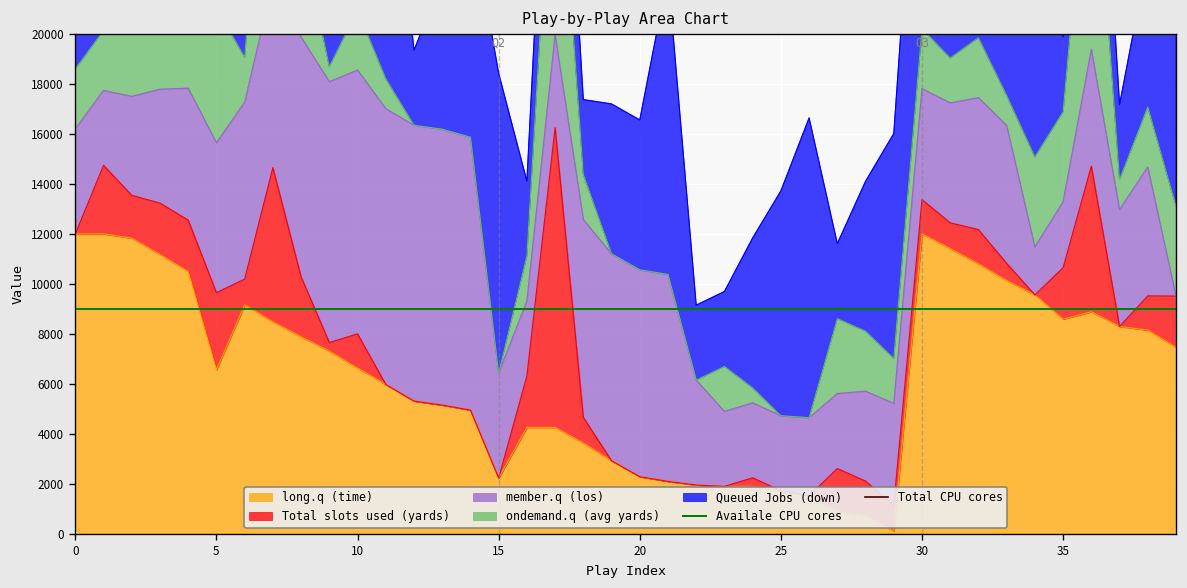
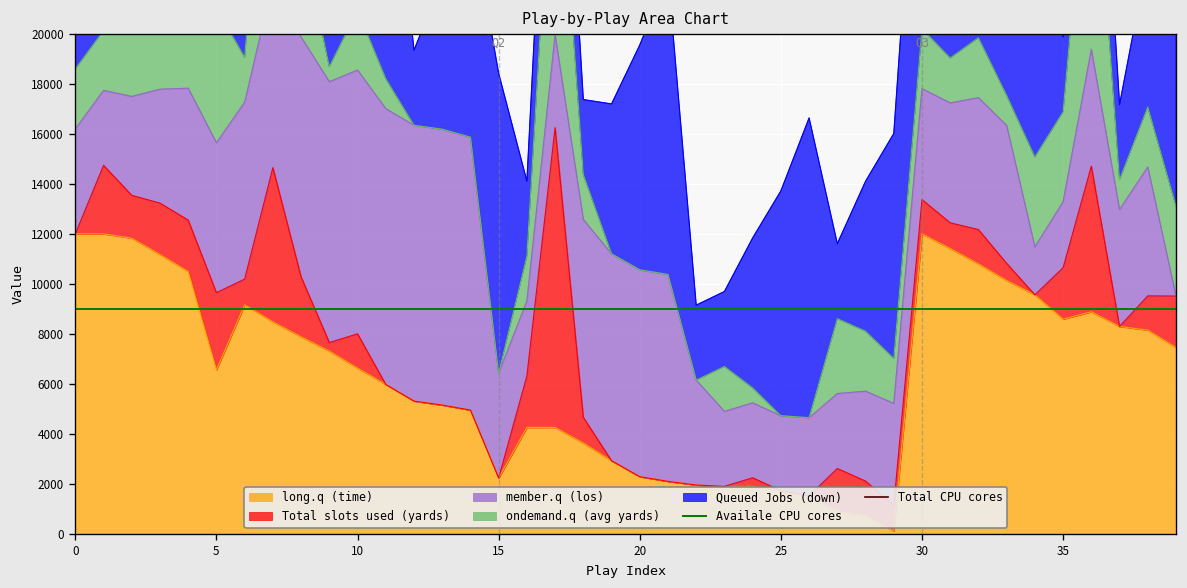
Queued Jobs (down), 20: 6000 -> 9000
